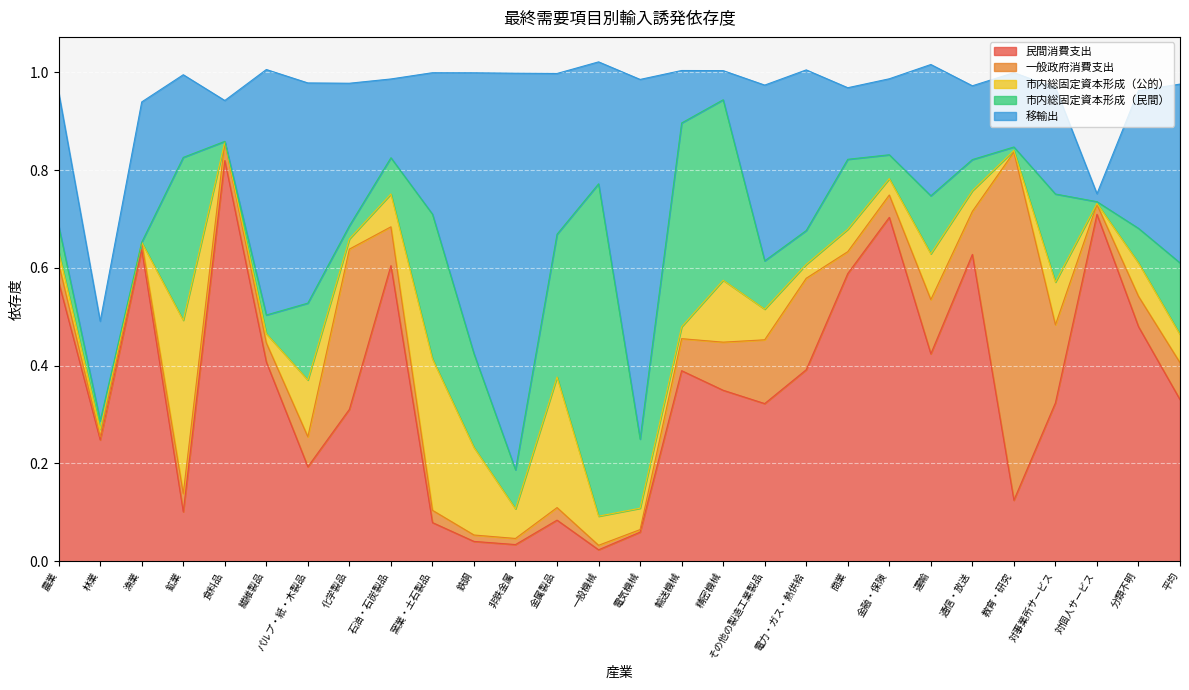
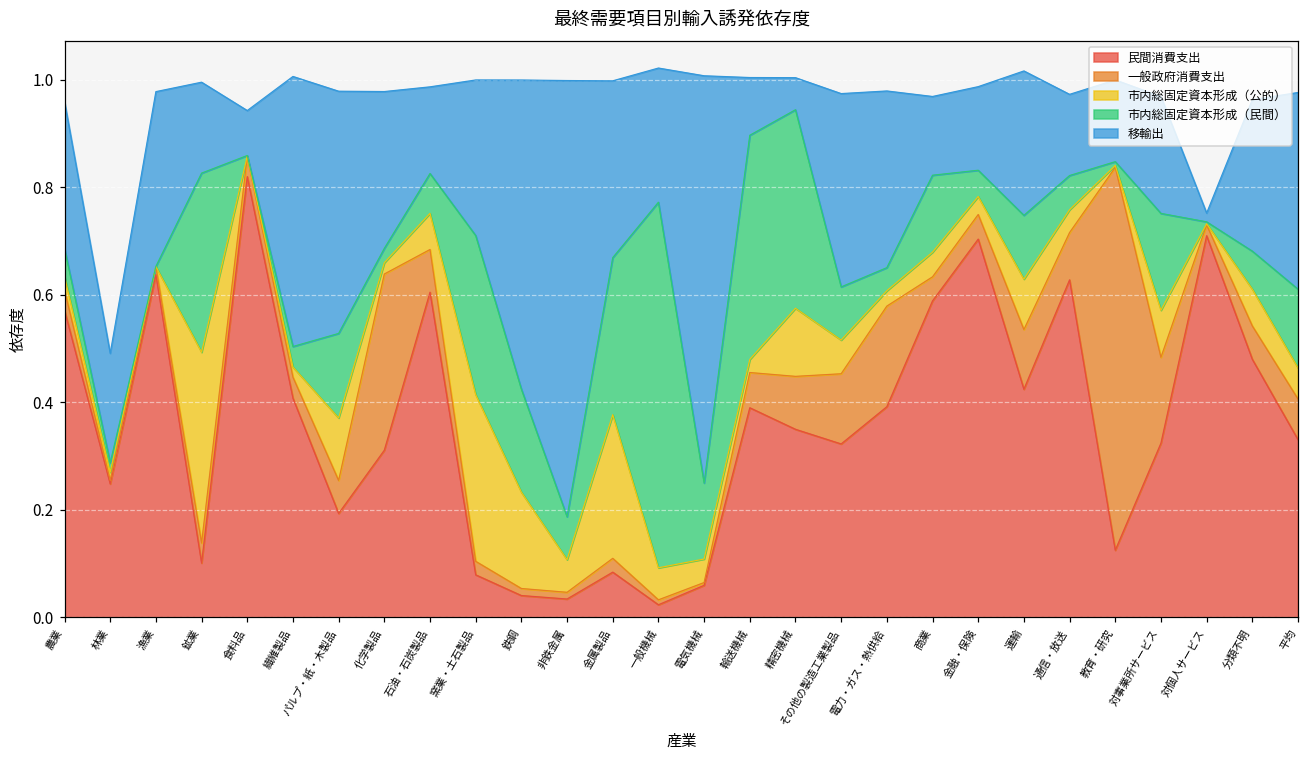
移輸出, 漁業: 0.29 -> 0.32
移輸出, 電気機械: 0.74 -> 0.76
市内総固定資本形成（民間）, 電力・ガス・熱供給: 0.07 -> 0.04
